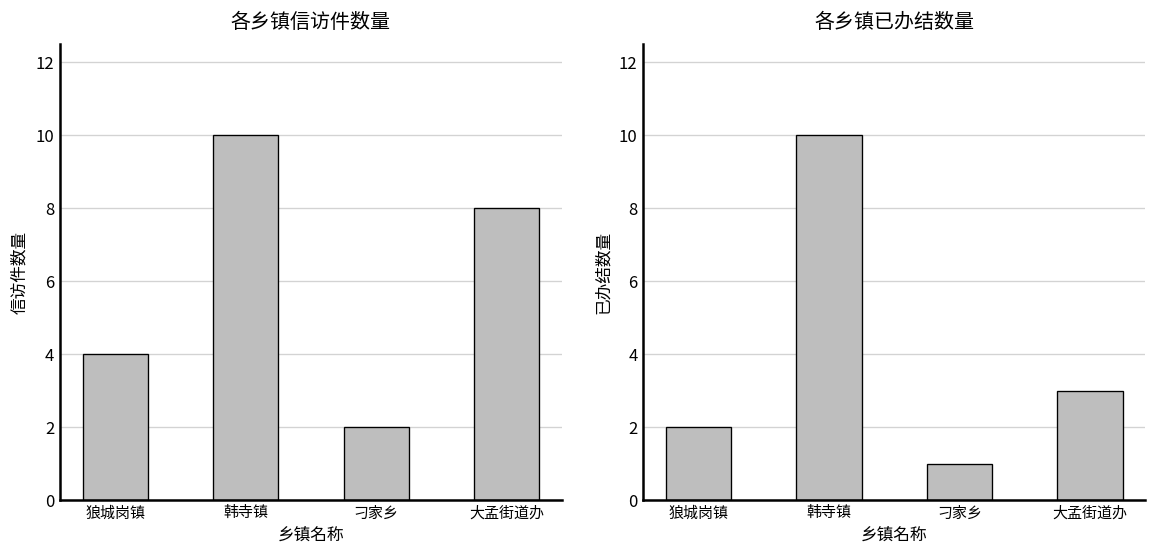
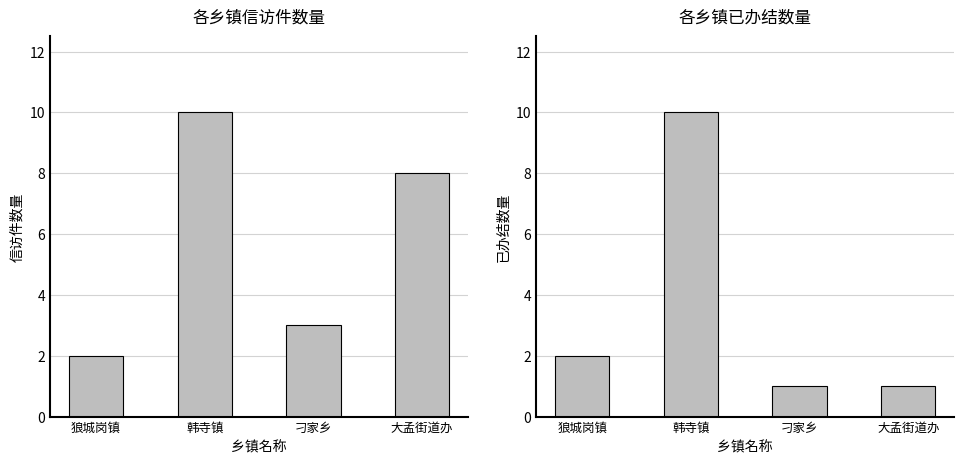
各乡镇信访件数量, 狼城岗镇: 4 -> 2
各乡镇信访件数量, 刁家乡: 2 -> 3
各乡镇已办结数量, 大孟街道办: 3 -> 1
